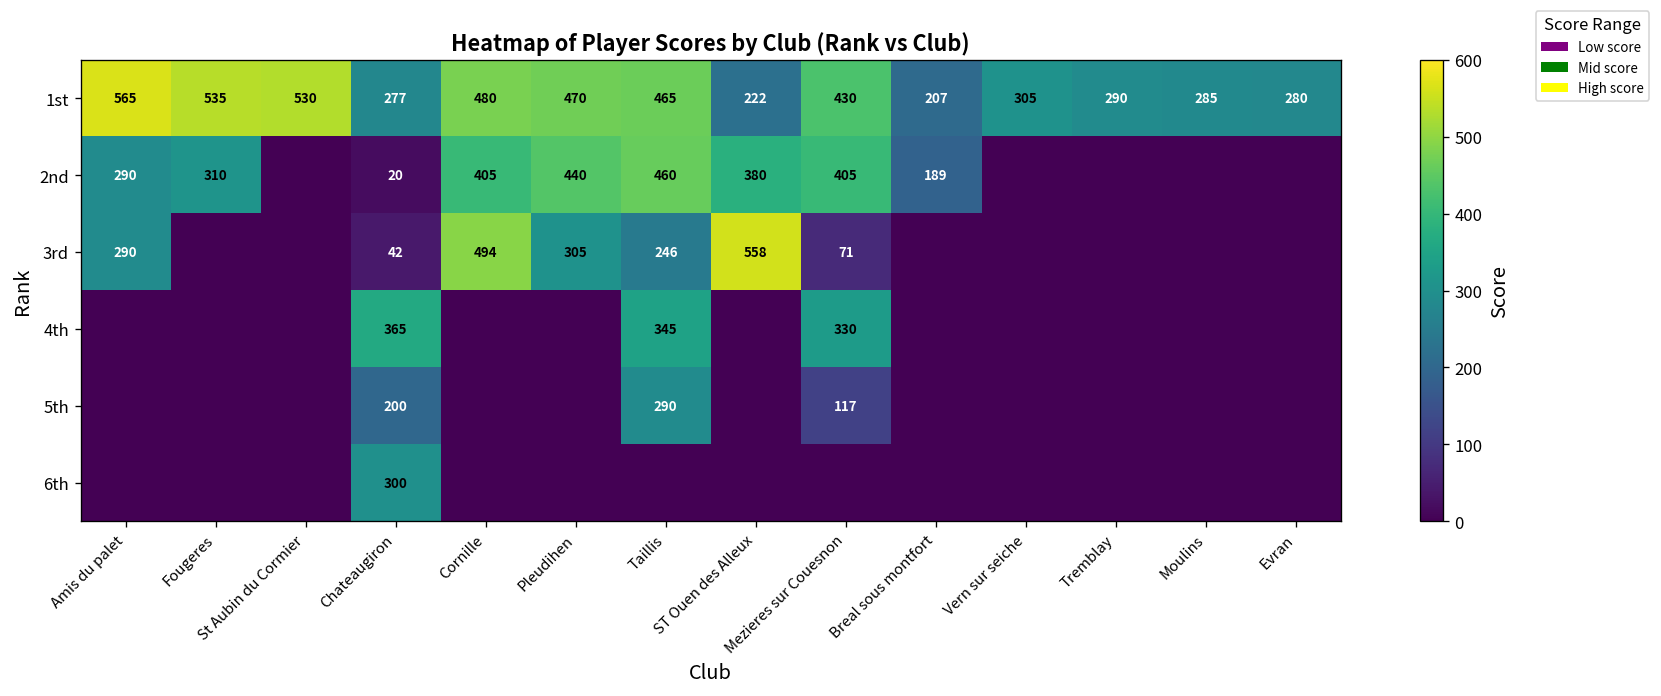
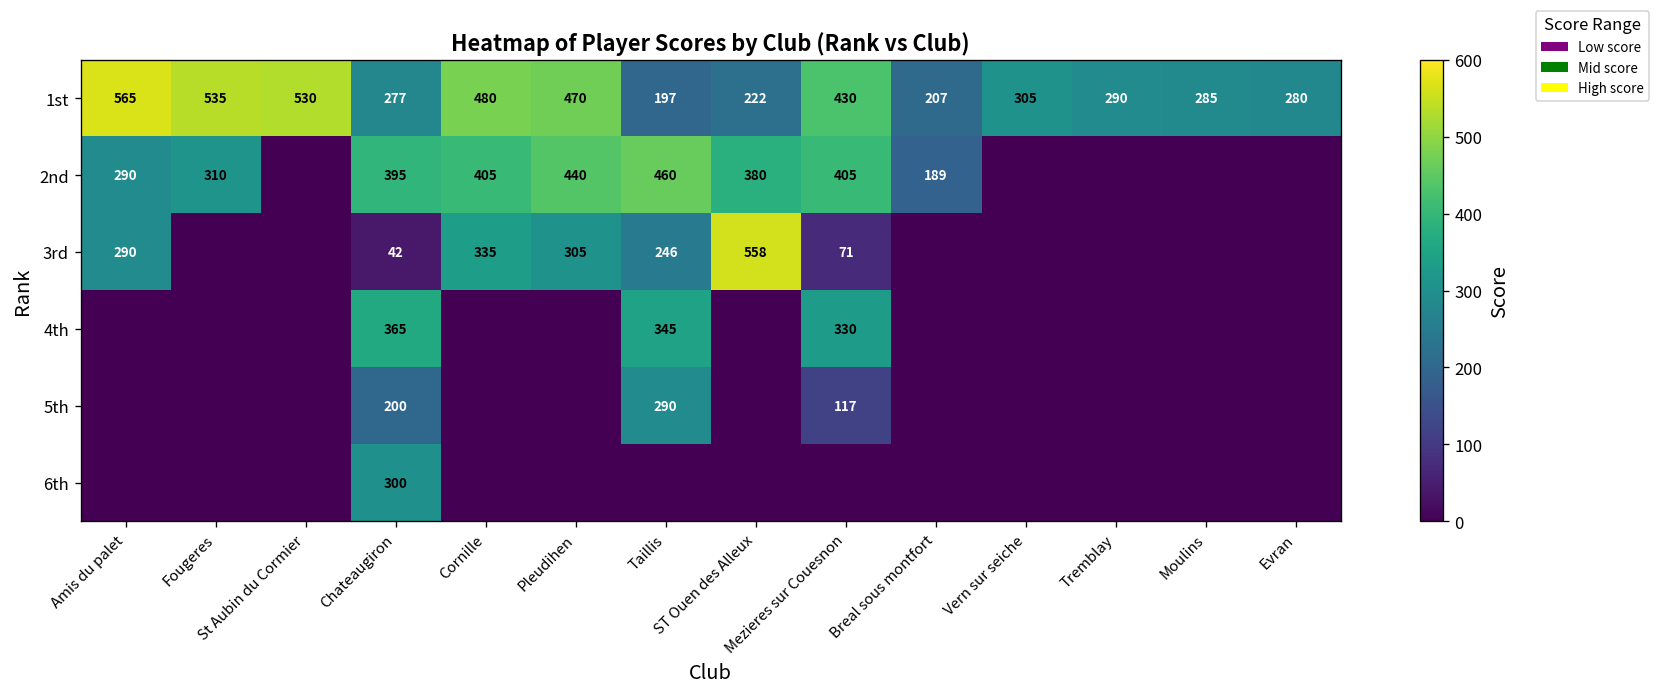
1st, Taillis: 465 -> 197
2nd, Chateaugiron: 20 -> 395
3rd, Cornille: 494 -> 335
